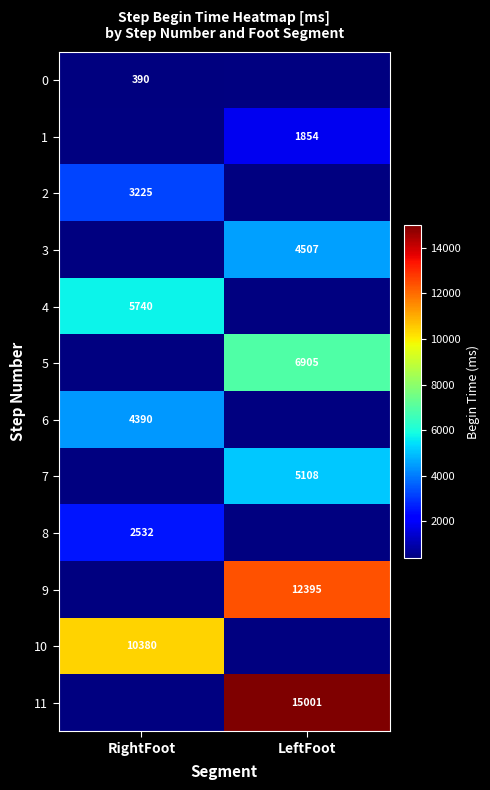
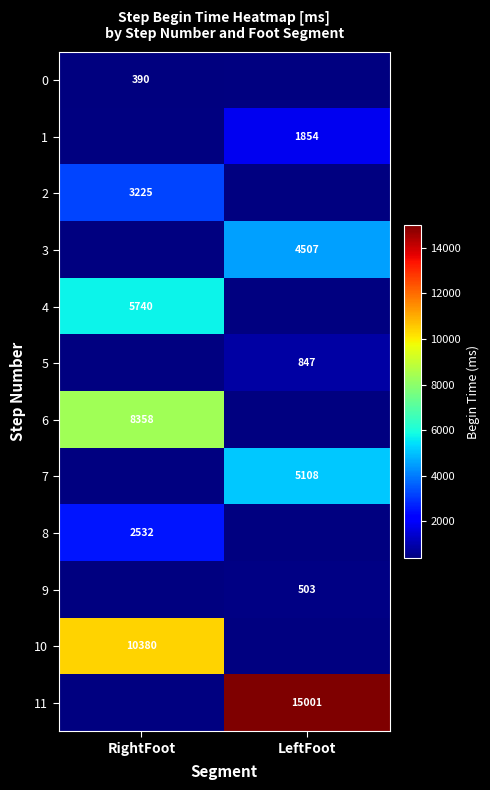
5, LeftFoot: 6905 -> 847
6, RightFoot: 4390 -> 8358
9, LeftFoot: 12395 -> 503
